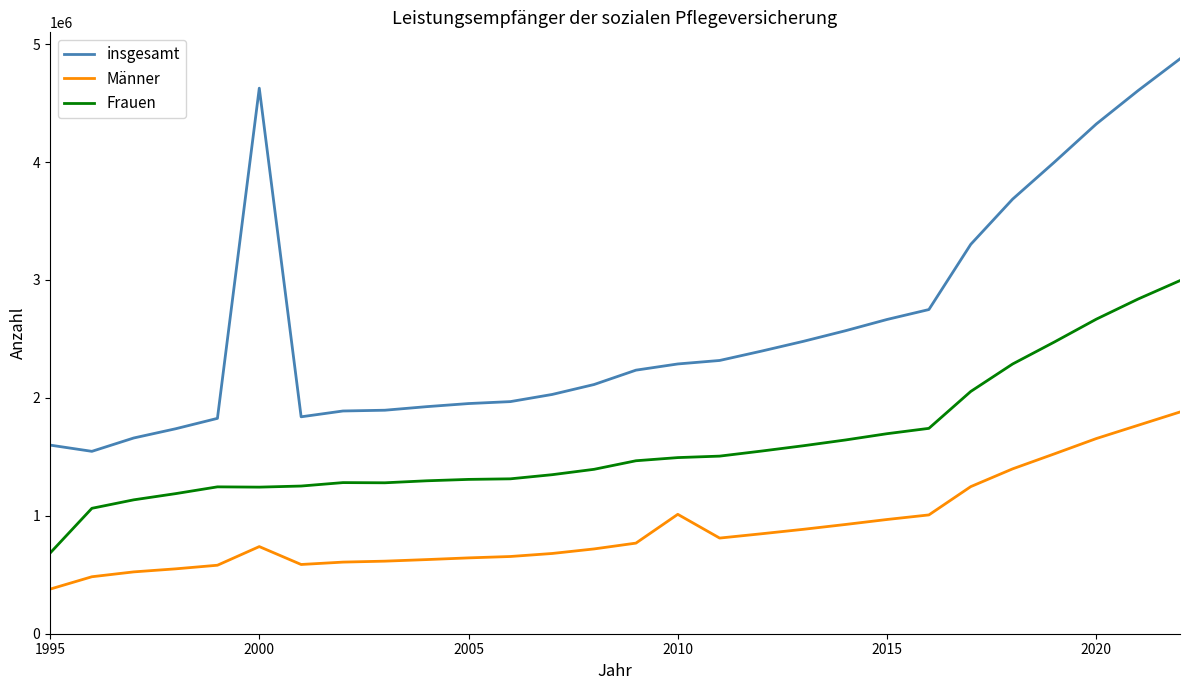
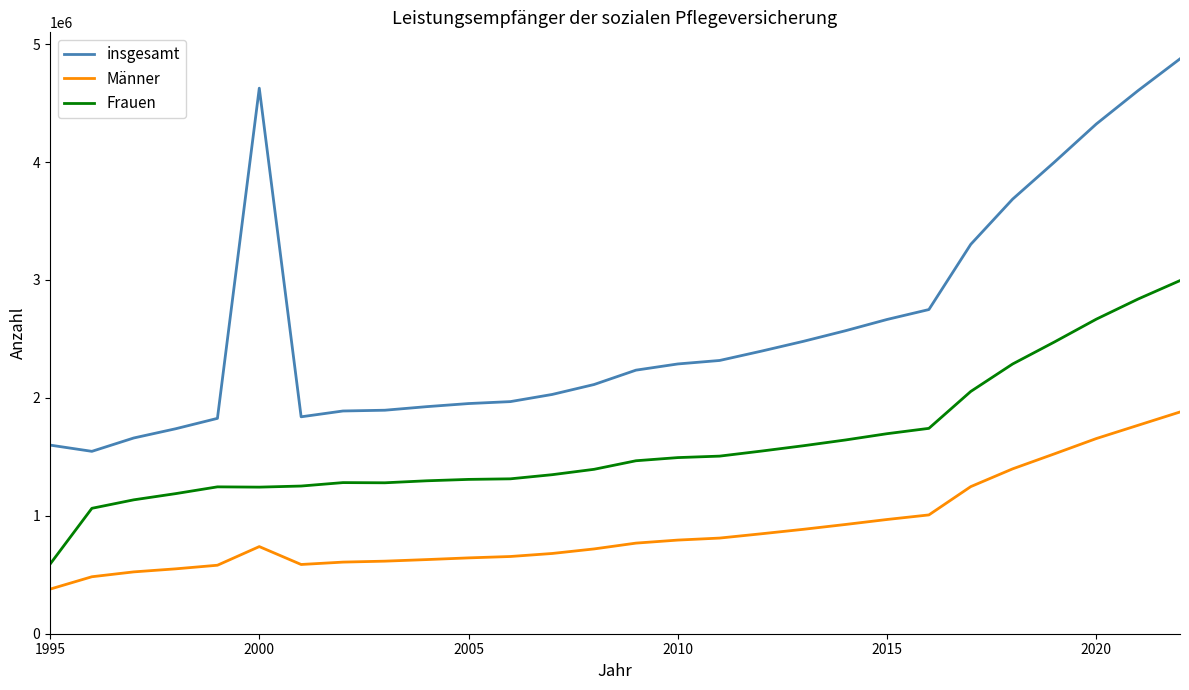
Frauen, 1995: 680000 -> 590000
Männer, 2010: 1010000 -> 790000
